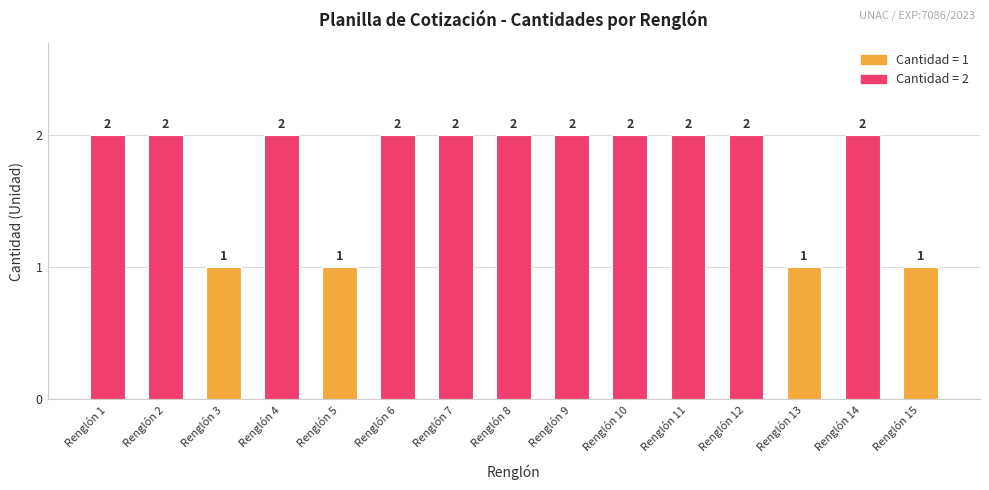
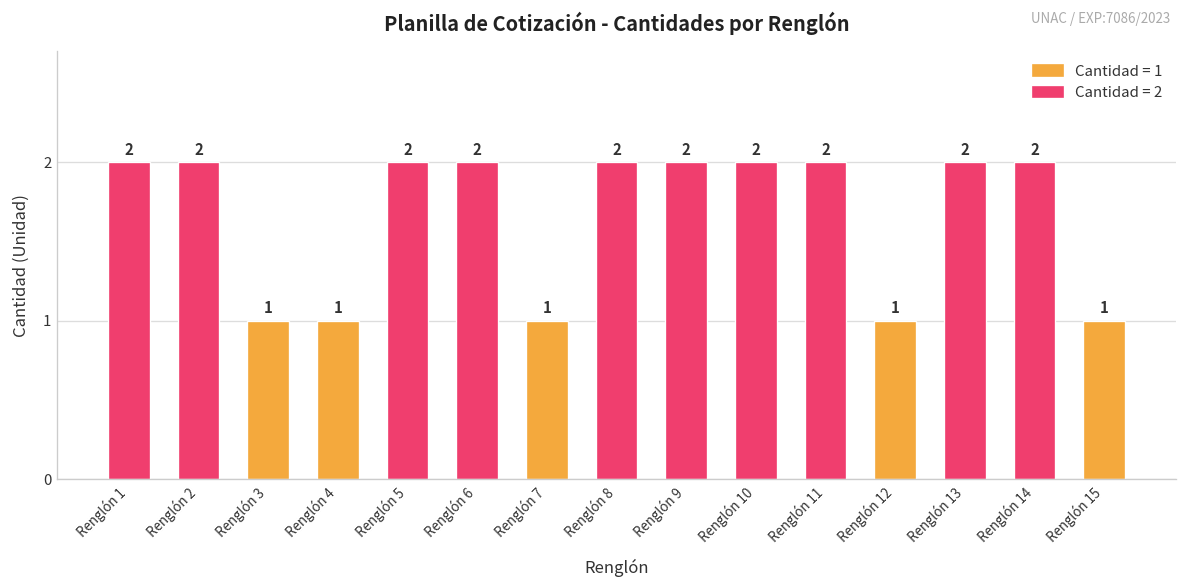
Renglón 4: 2 -> 1
Renglón 5: 1 -> 2
Renglón 7: 2 -> 1
Renglón 12: 2 -> 1
Renglón 13: 1 -> 2
